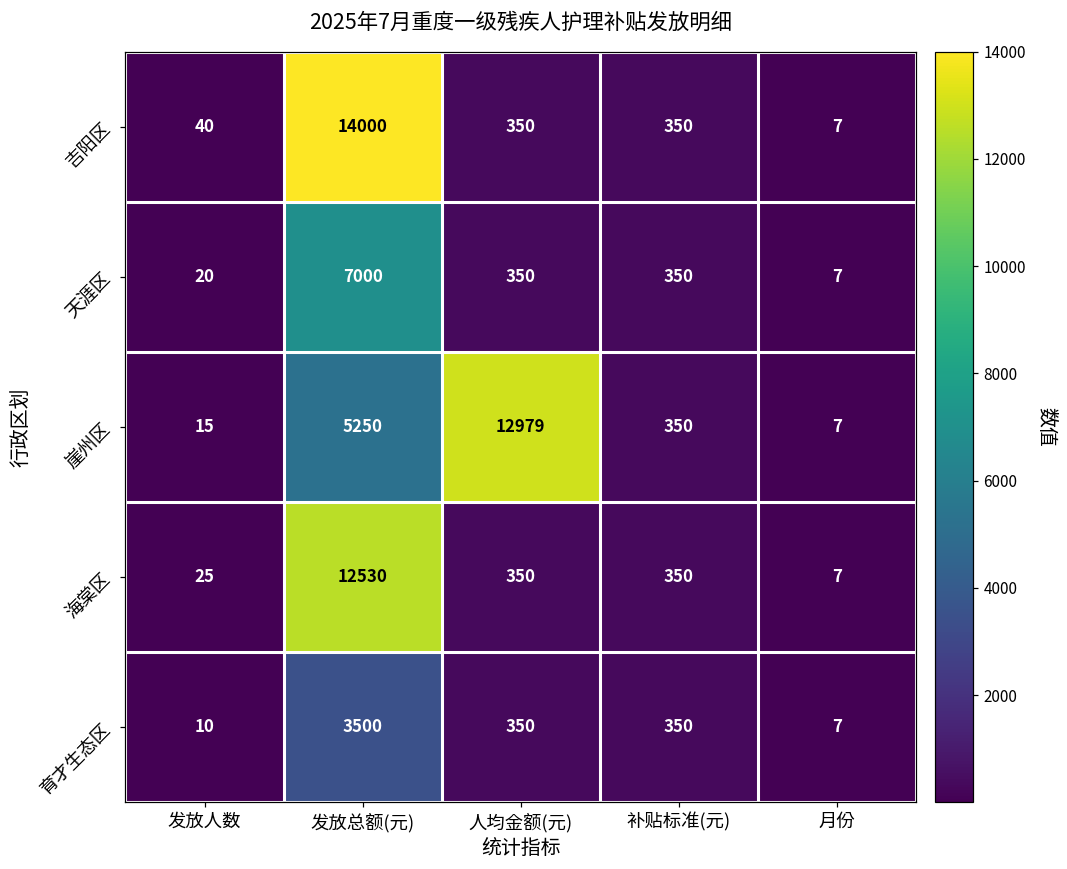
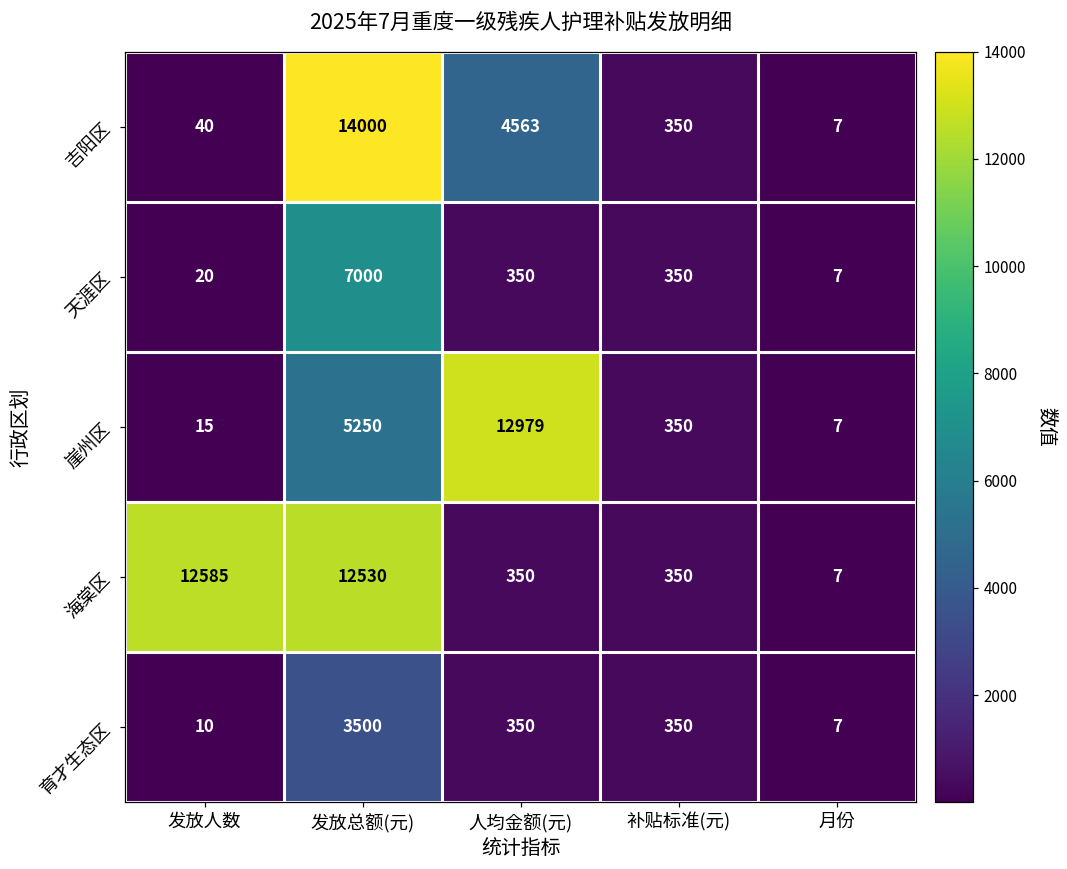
吉阳区, 人均金额(元): 350 -> 4563
海棠区, 发放人数: 25 -> 12585
